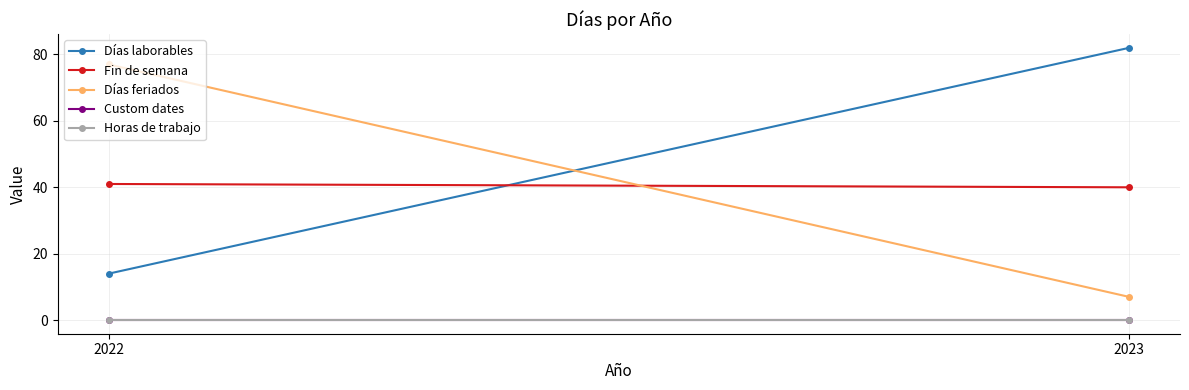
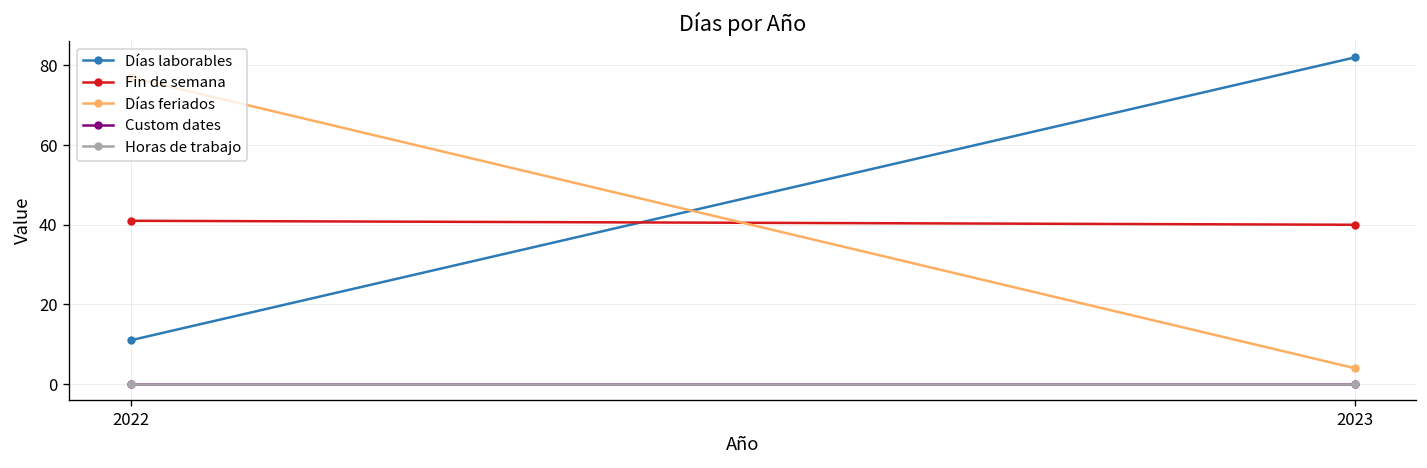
Días laborables, 2022: 14 -> 11
Días feriados, 2023: 7 -> 4
